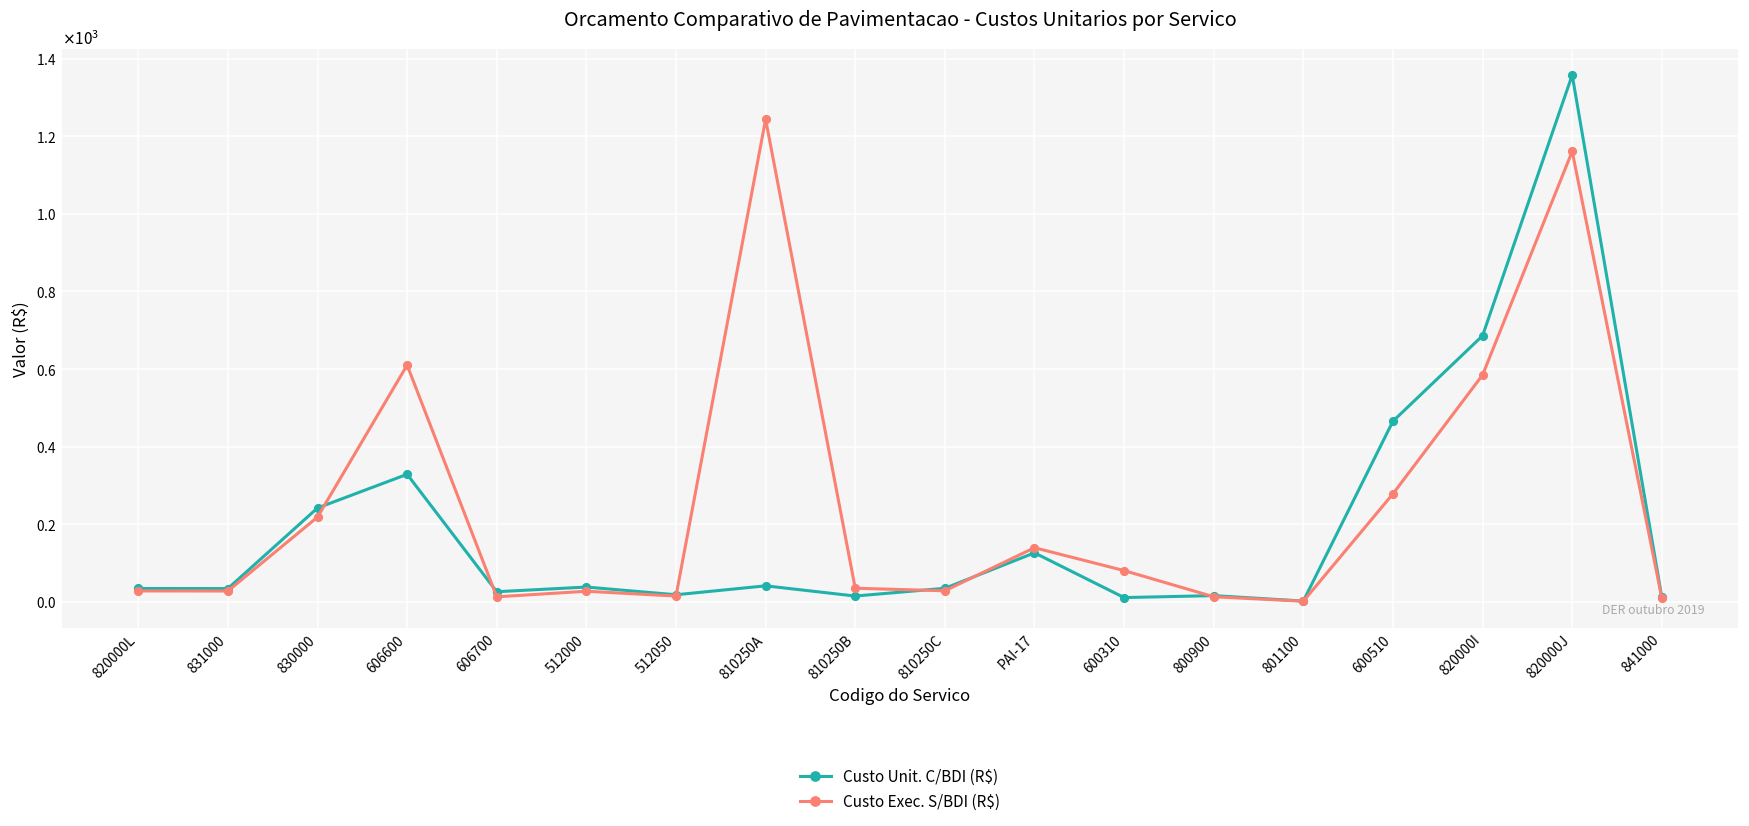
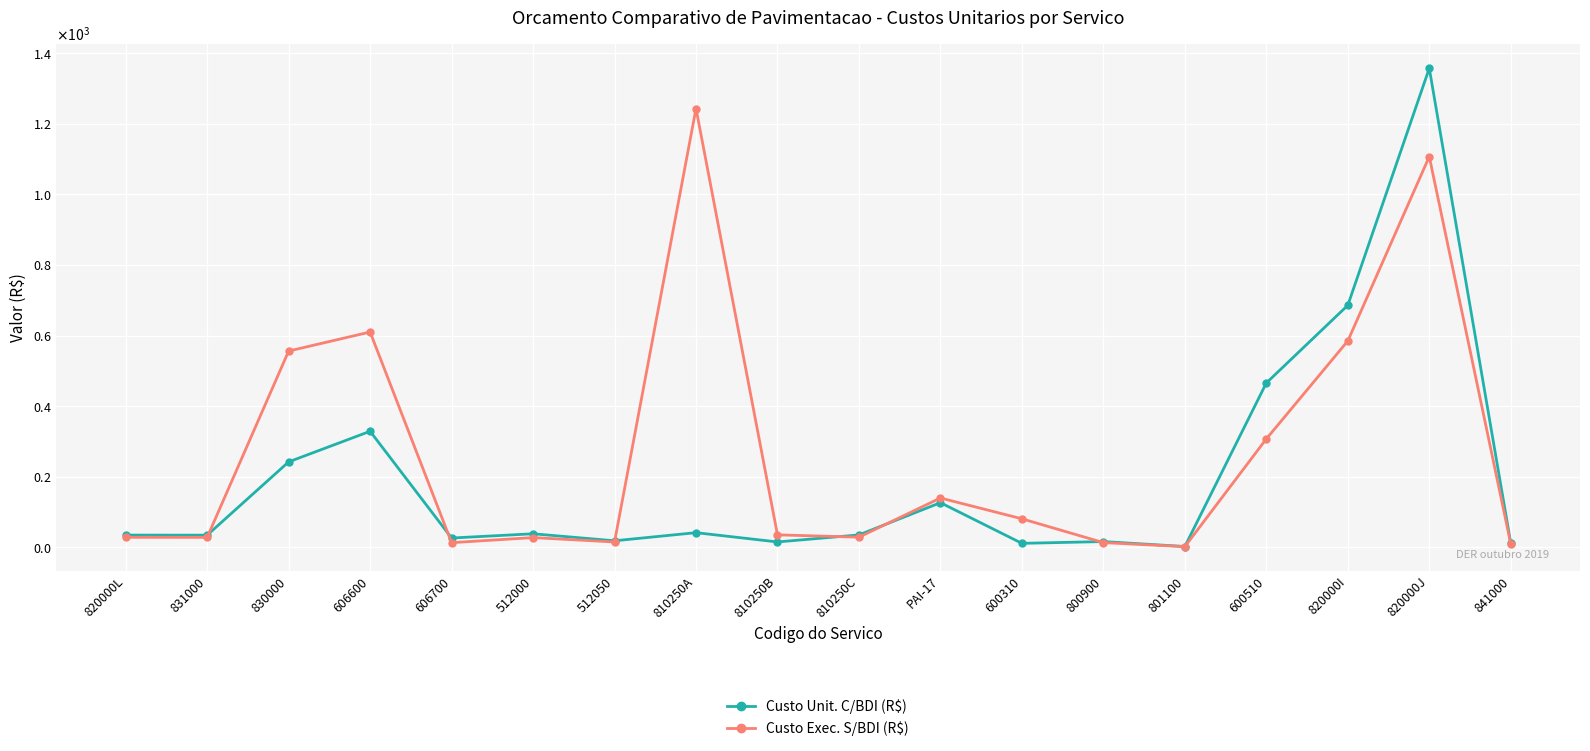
Custo Exec. S/BDI (R$), 830000: 220 -> 560
Custo Exec. S/BDI (R$), 600510: 280 -> 310
Custo Exec. S/BDI (R$), 820000J: 1160 -> 1110
